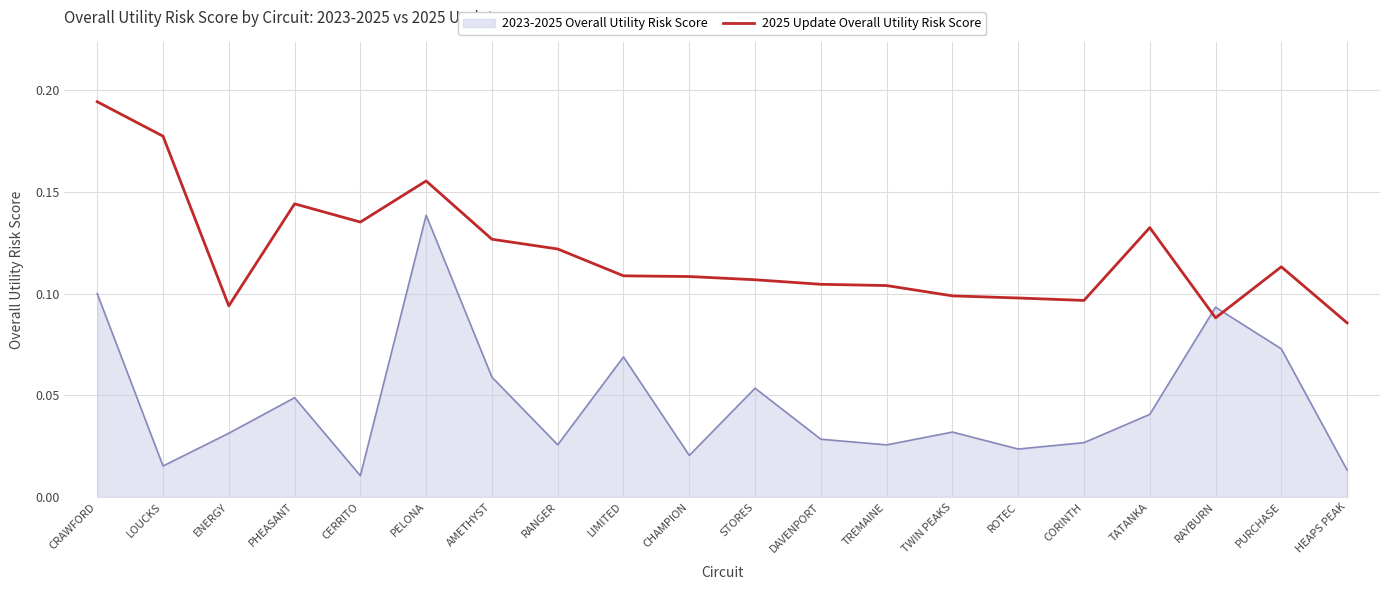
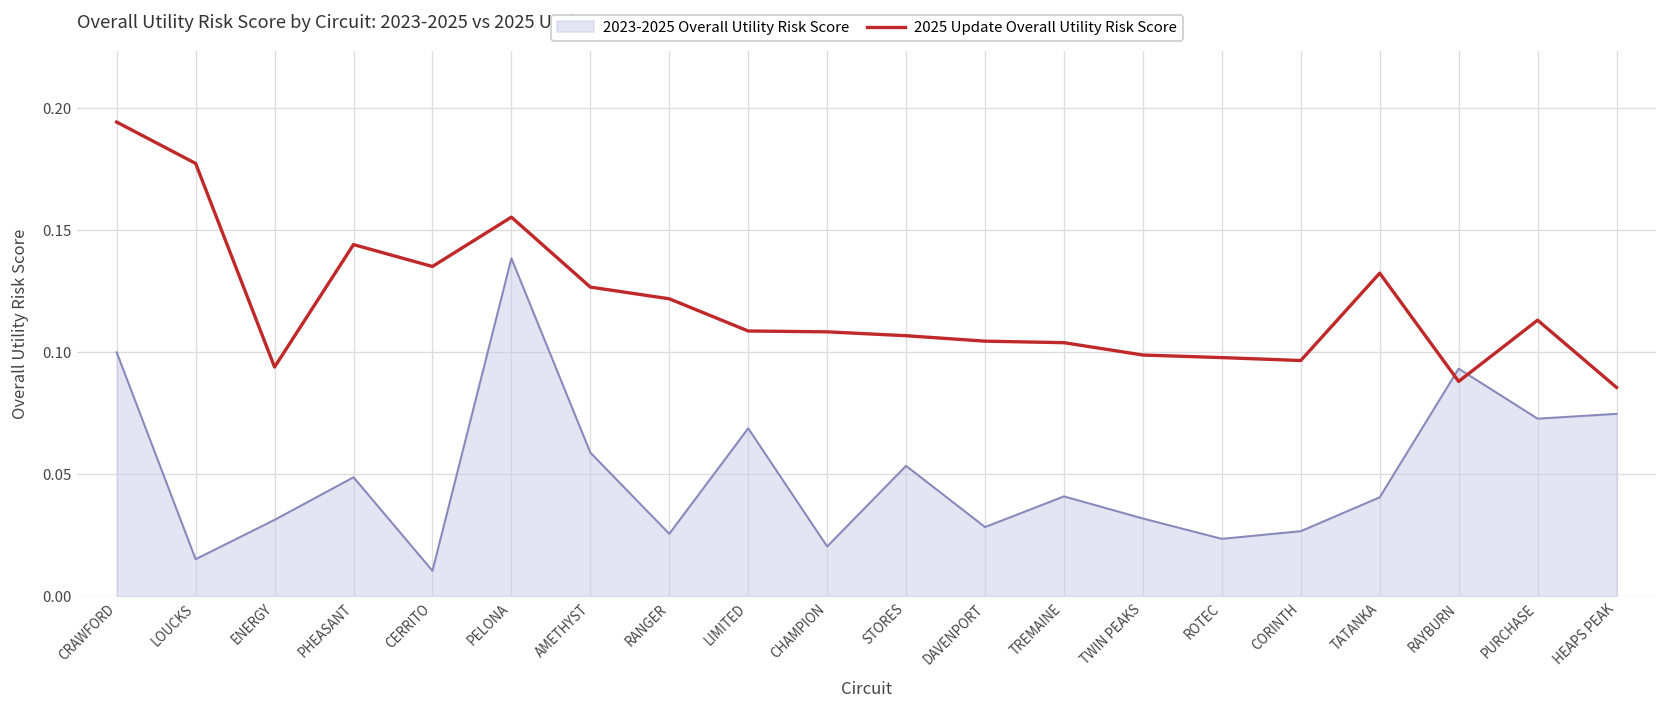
2023-2025 Overall Utility Risk Score, TREMAINE: 0.026 -> 0.041
2023-2025 Overall Utility Risk Score, HEAPS PEAK: 0.013 -> 0.075
